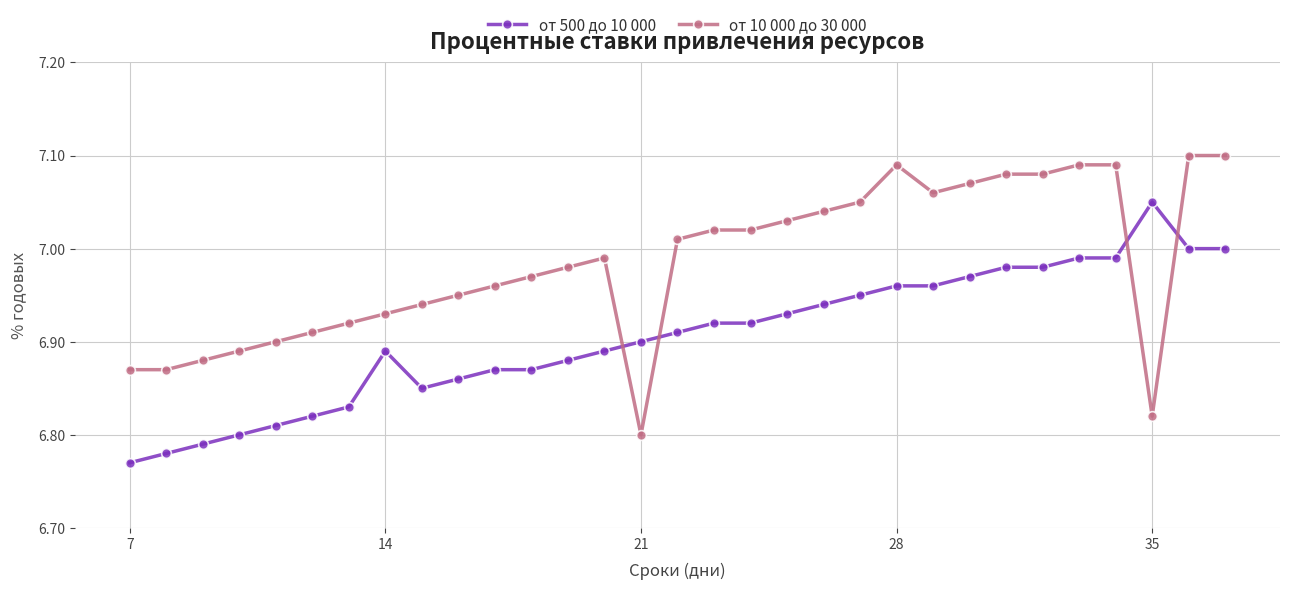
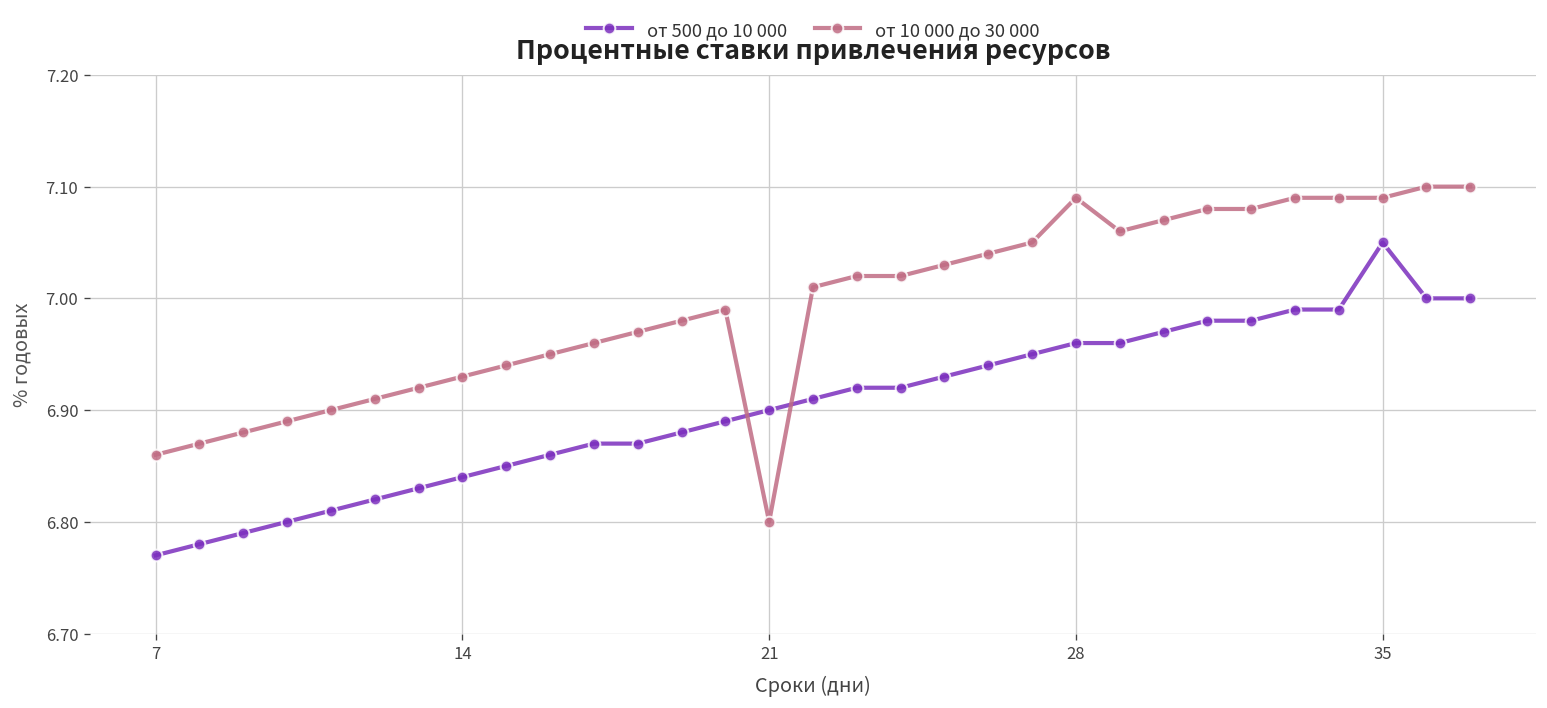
от 10 000 до 30 000, 7: 6.87 -> 6.86
от 500 до 10 000, 14: 6.89 -> 6.84
от 10 000 до 30 000, 35: 6.82 -> 7.09
